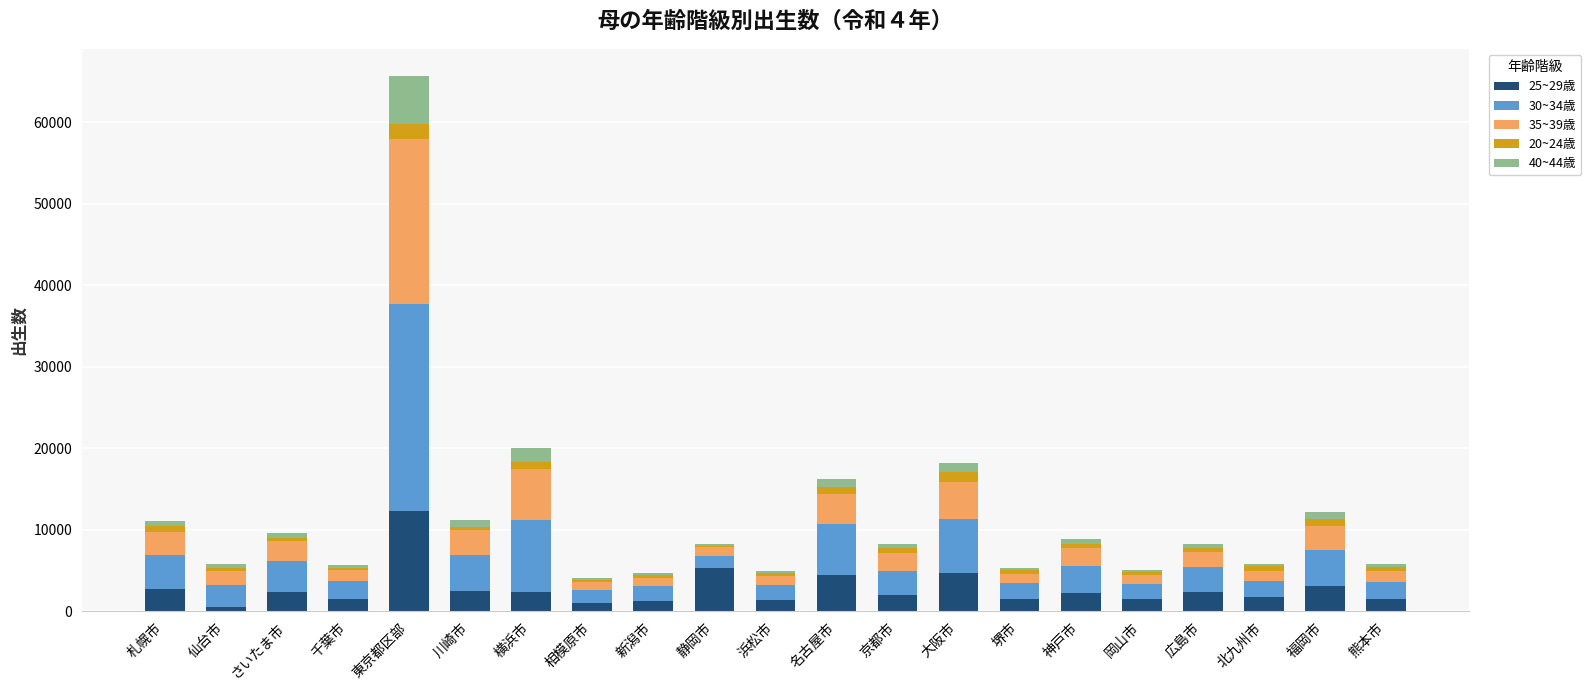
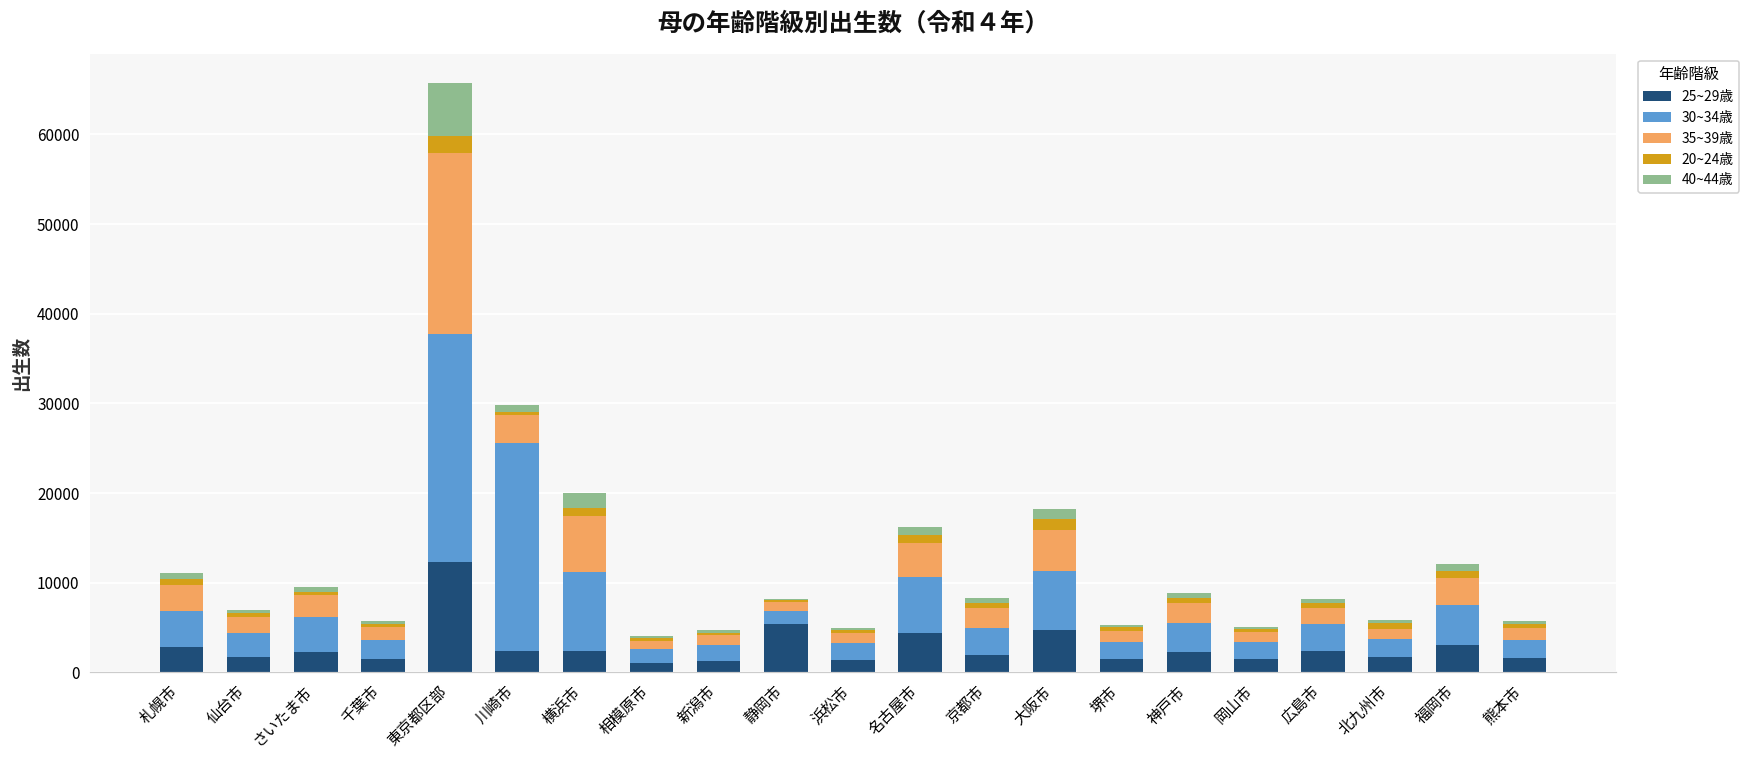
25~29歳, 仙台市: 1000 -> 2000
30~34歳, 川崎市: 4000 -> 23000
